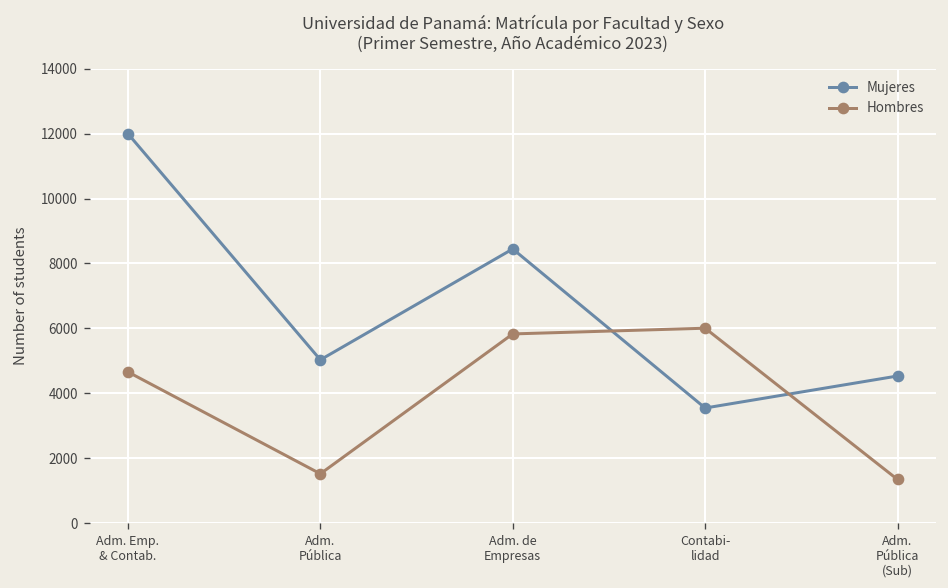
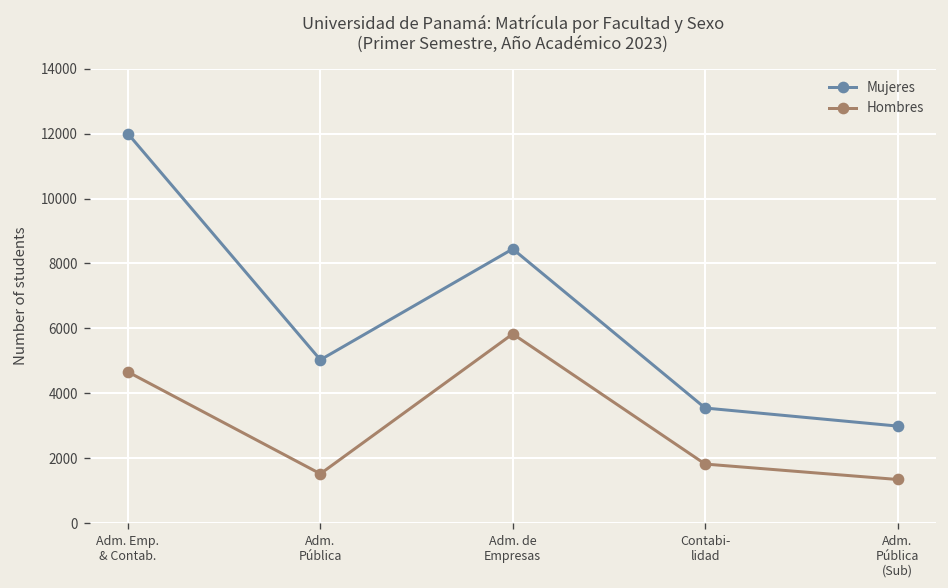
Hombres, Contabi- lidad: 6000 -> 1800
Mujeres, Adm. Pública (Sub): 4500 -> 3000
